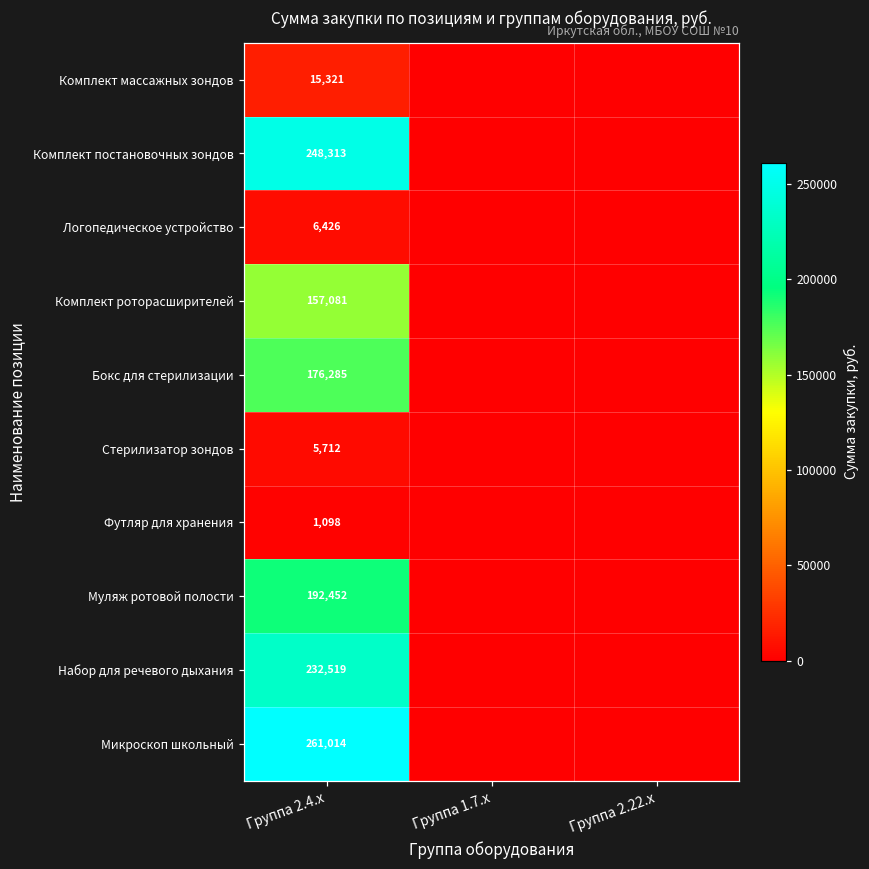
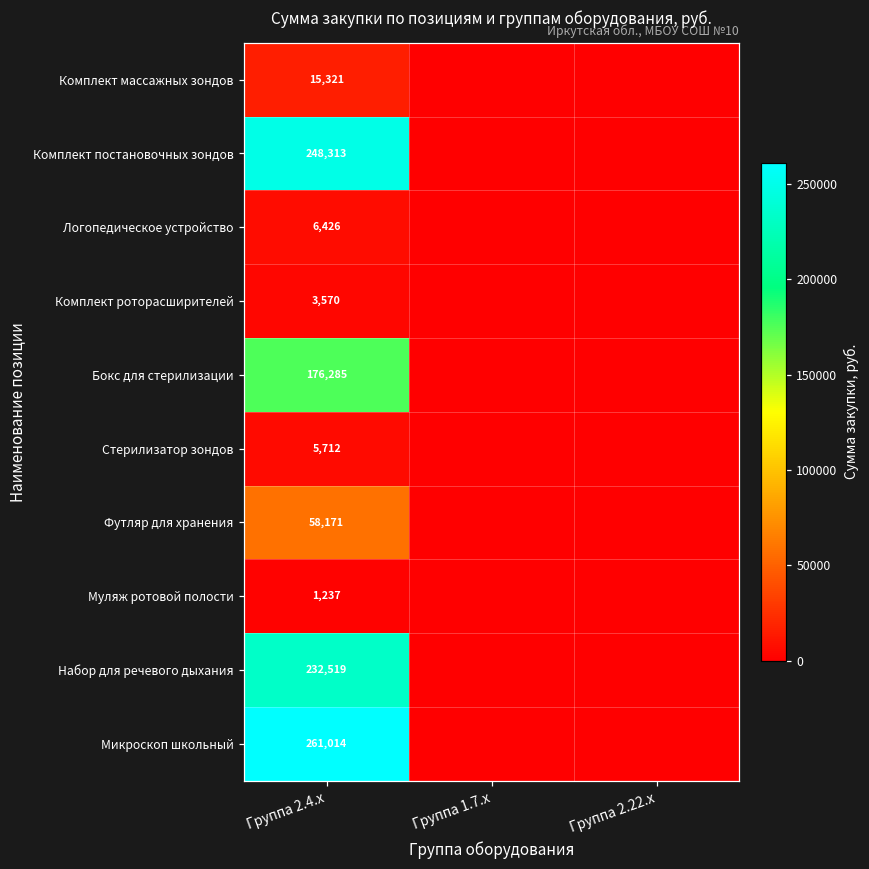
Комплект роторасширителей, Группа 2.4.x: 157,081 -> 3,570
Футляр для хранения, Группа 2.4.x: 1,098 -> 58,171
Муляж ротовой полости, Группа 2.4.x: 192,452 -> 1,237
